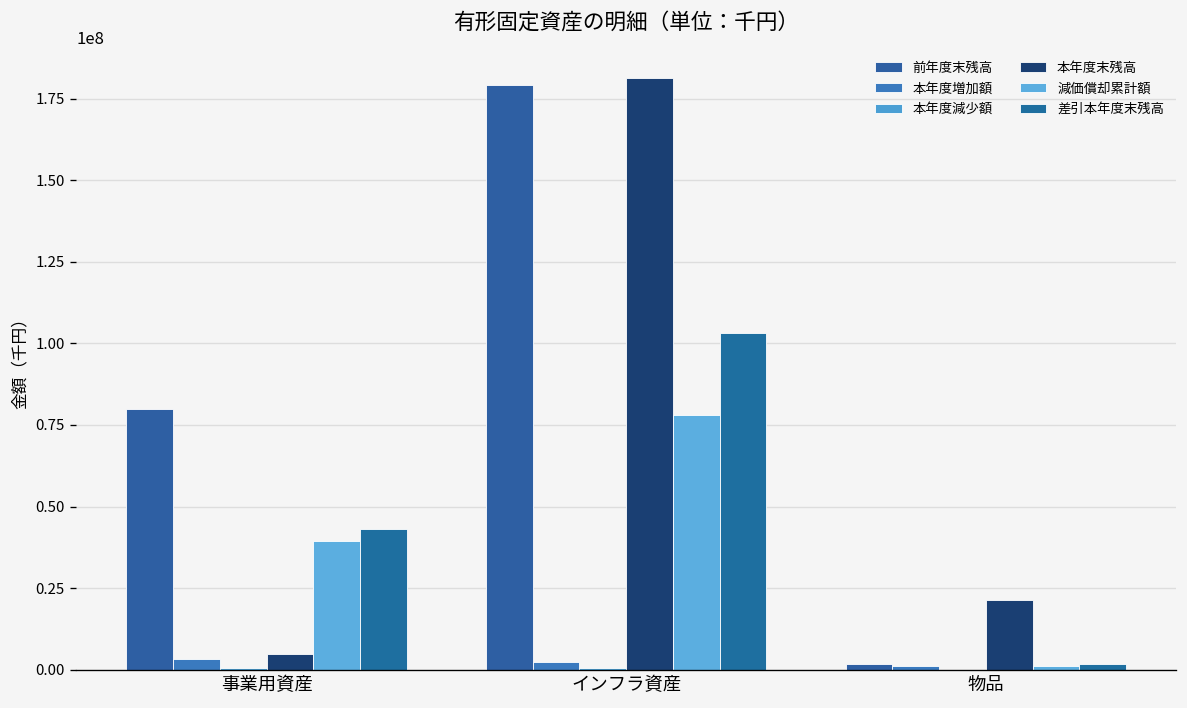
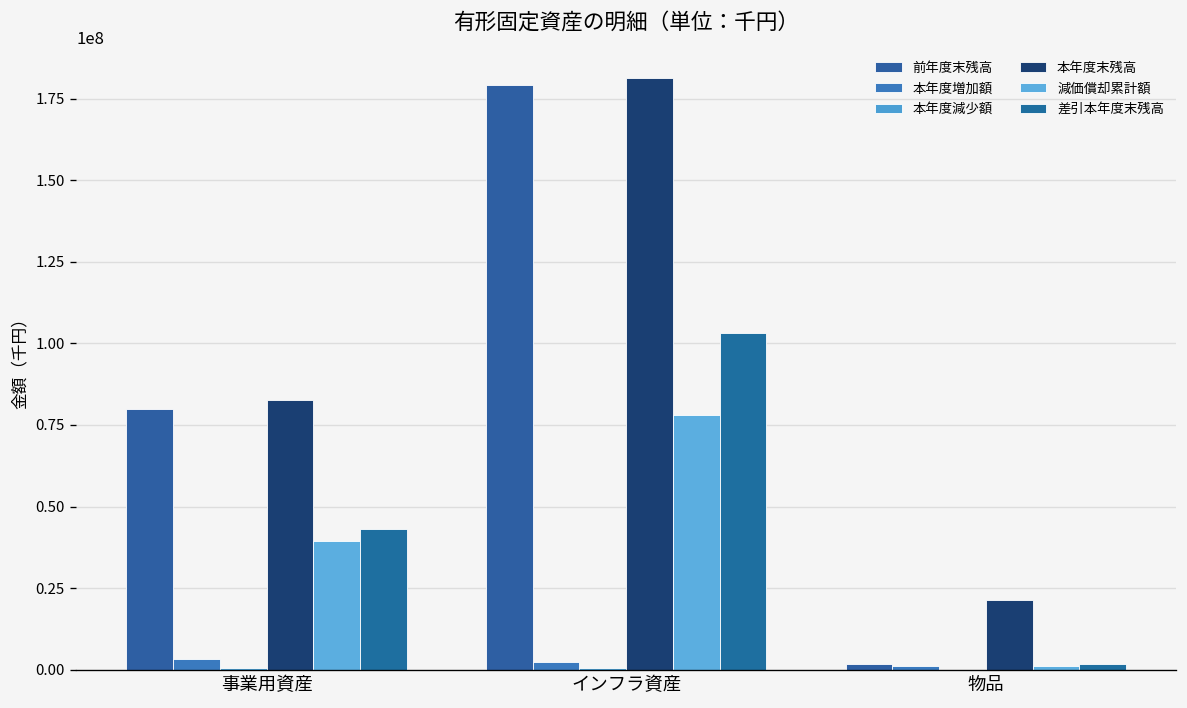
本年度末残高, 事業用資産: 5000000 -> 83000000
